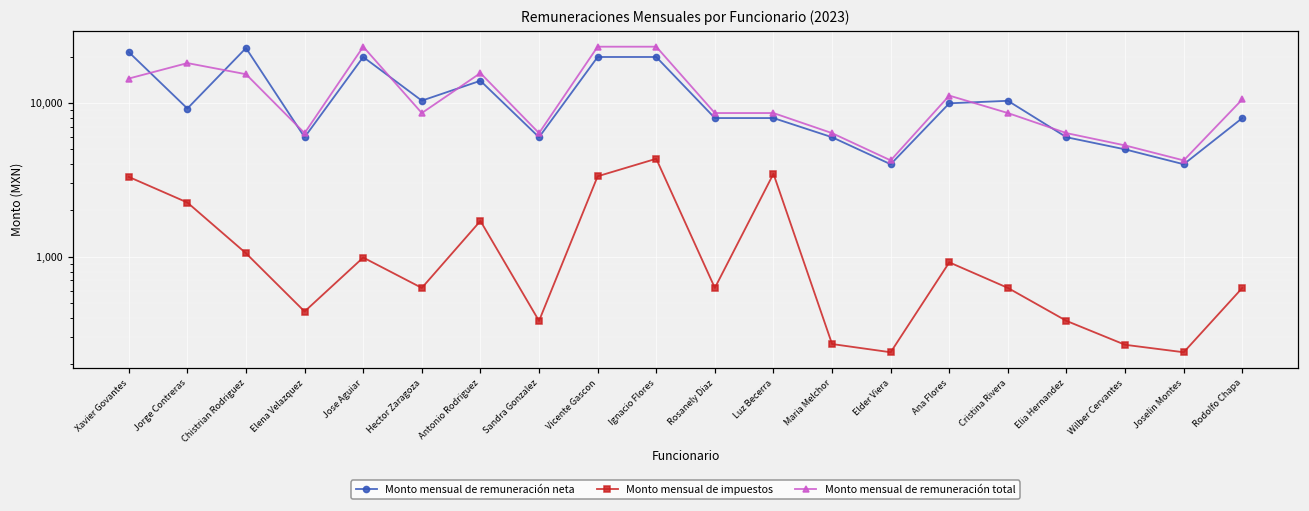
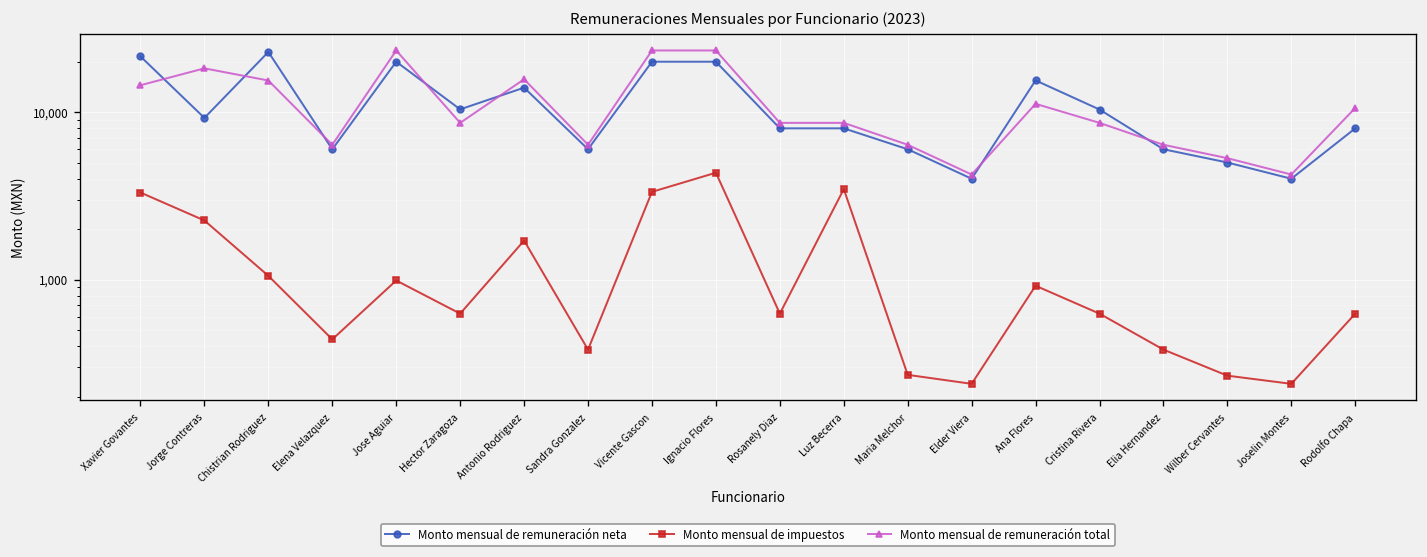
Monto mensual de remuneración neta, Ana Flores: 10,000 -> 15,000
